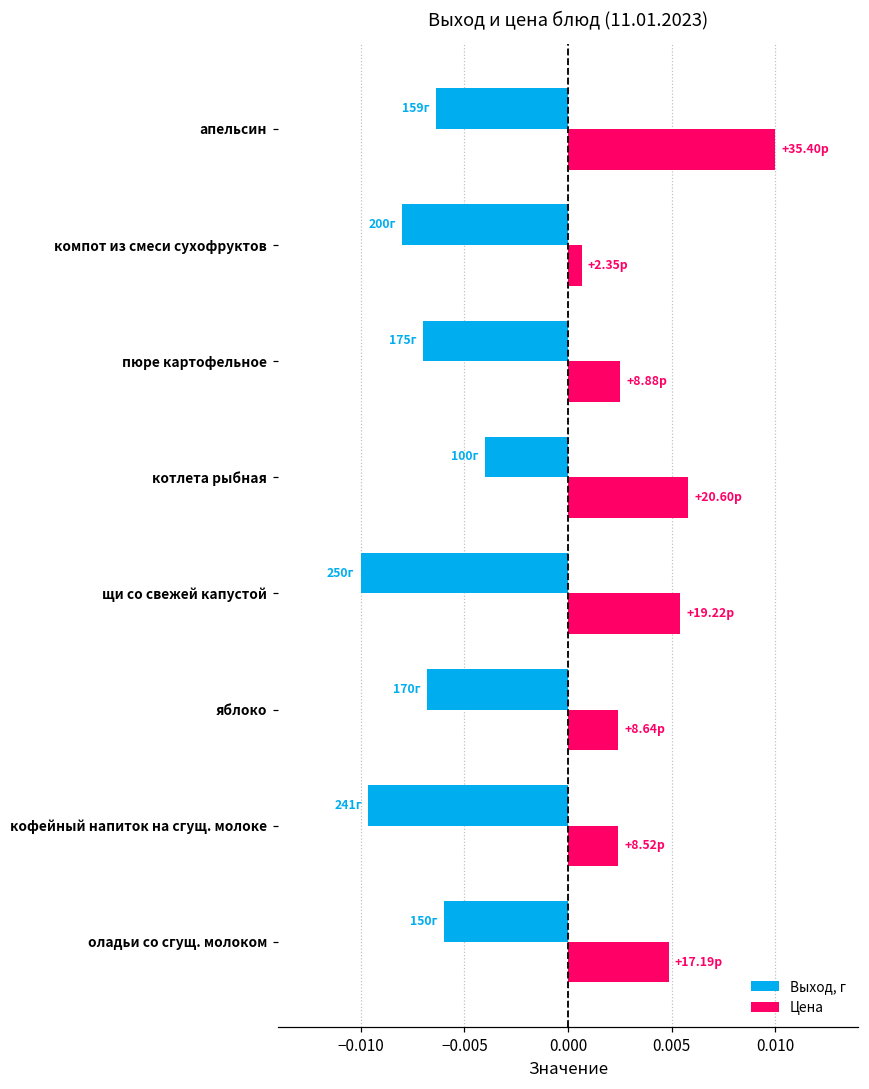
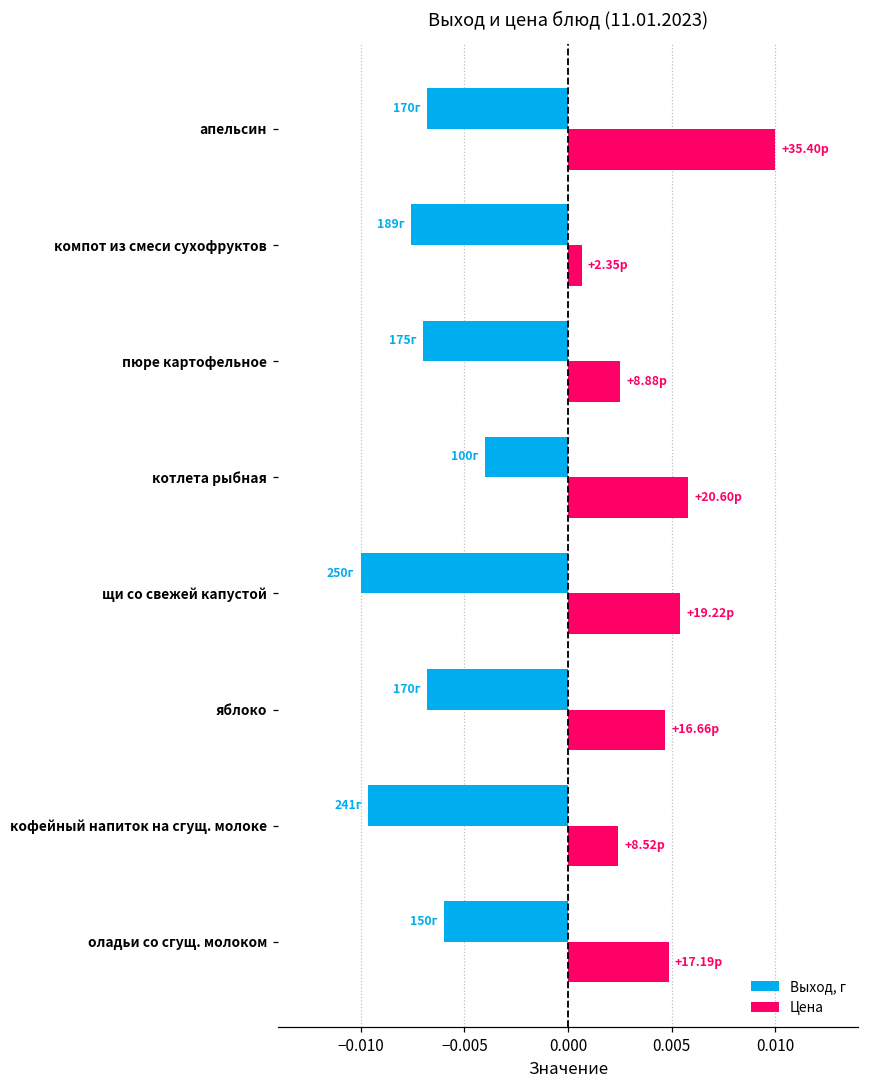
Выход, г, апельсин: 159г -> 170г
Выход, г, компот из смеси сухофруктов: 200г -> 189г
Цена, яблоко: +8.64р -> +16.66р
